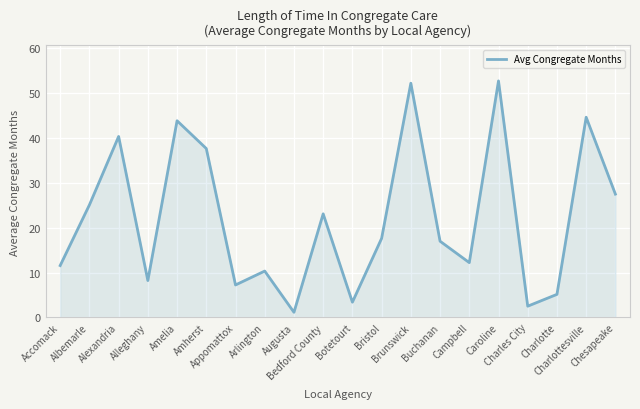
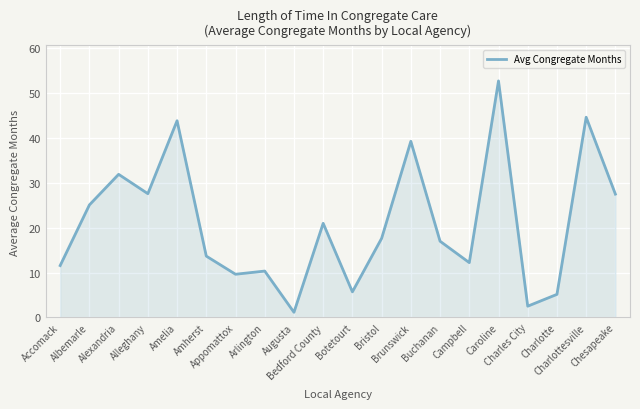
Alexandria: 40 -> 32
Alleghany: 8 -> 28
Amherst: 38 -> 14
Appomattox: 7 -> 10
Bedford County: 23 -> 21
Botetourt: 3 -> 6
Brunswick: 52 -> 39
